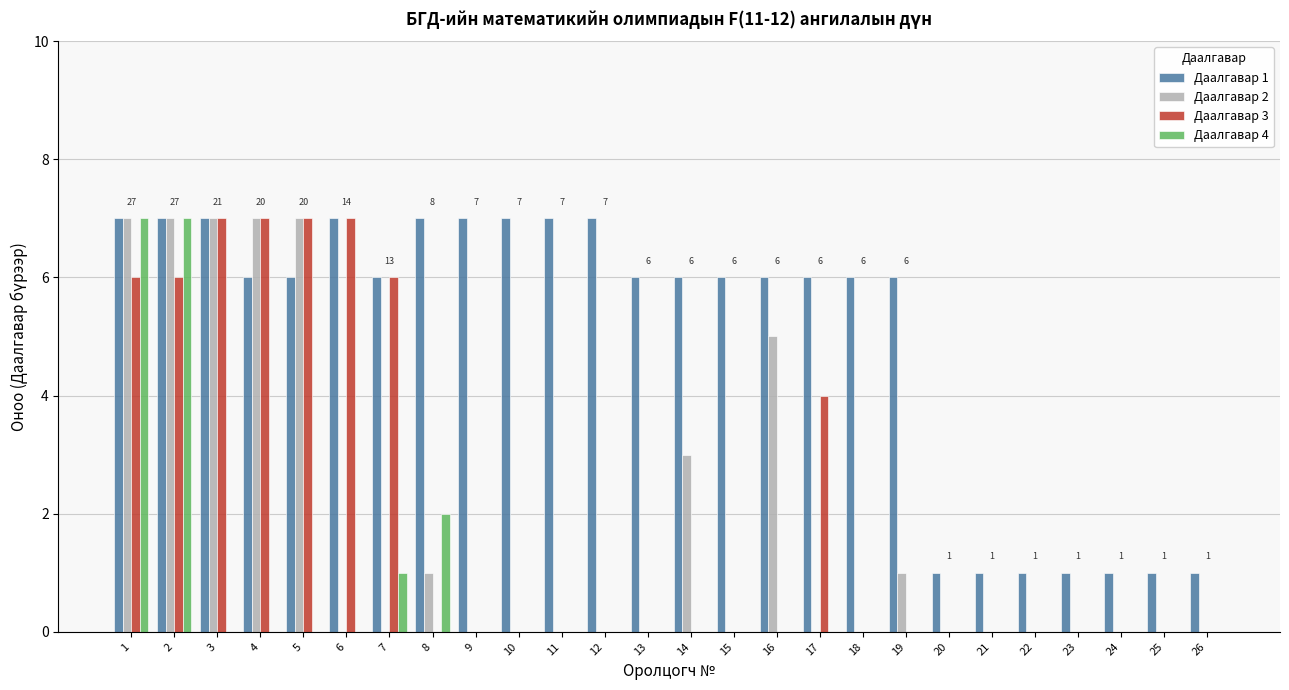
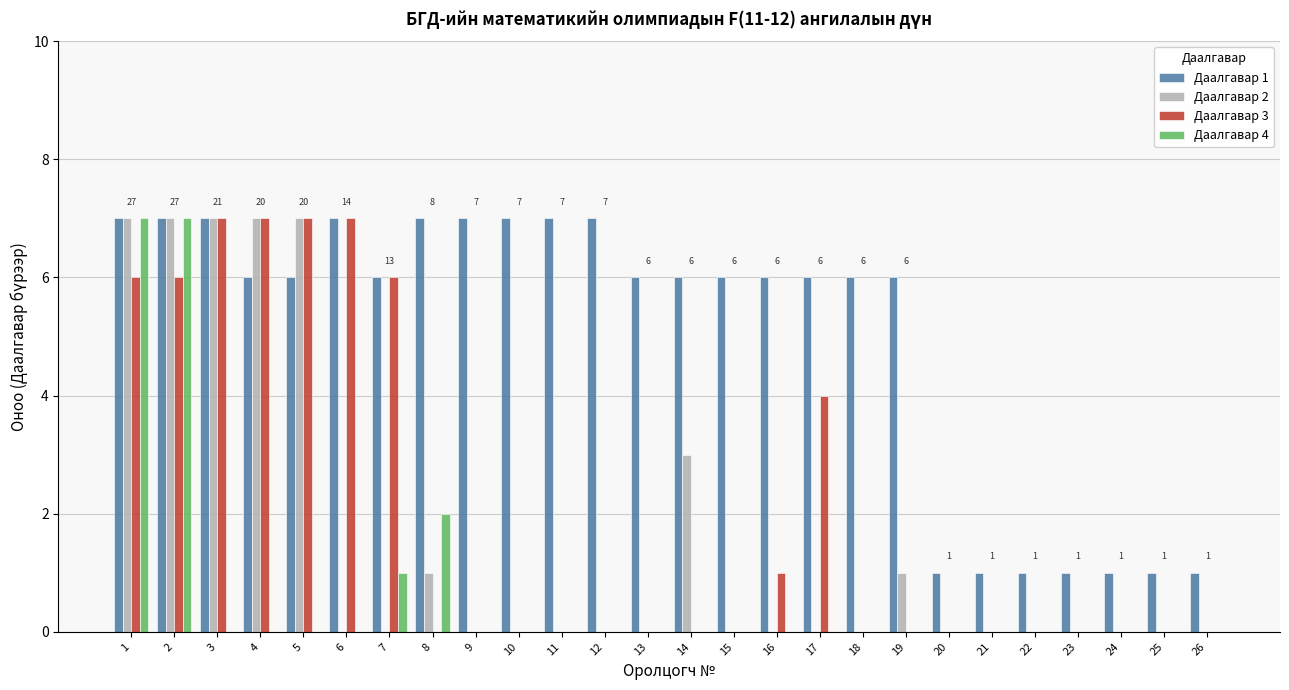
Даалгавар 2, 16: 5 -> 0
Даалгавар 3, 16: 0 -> 1
